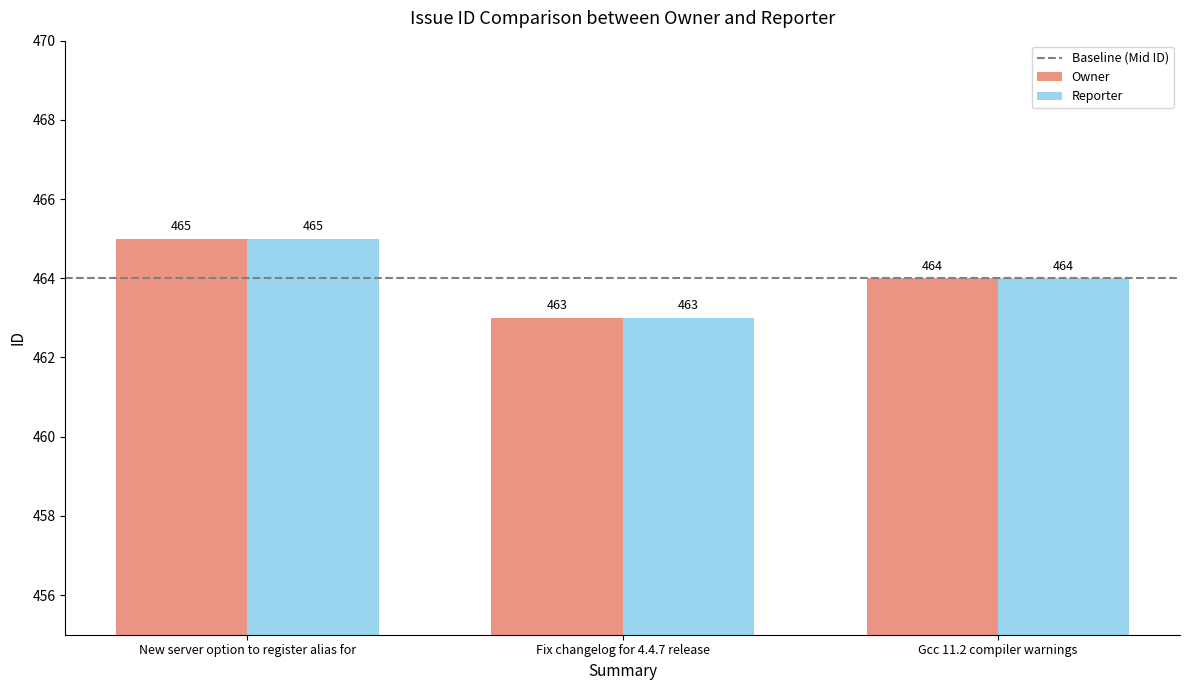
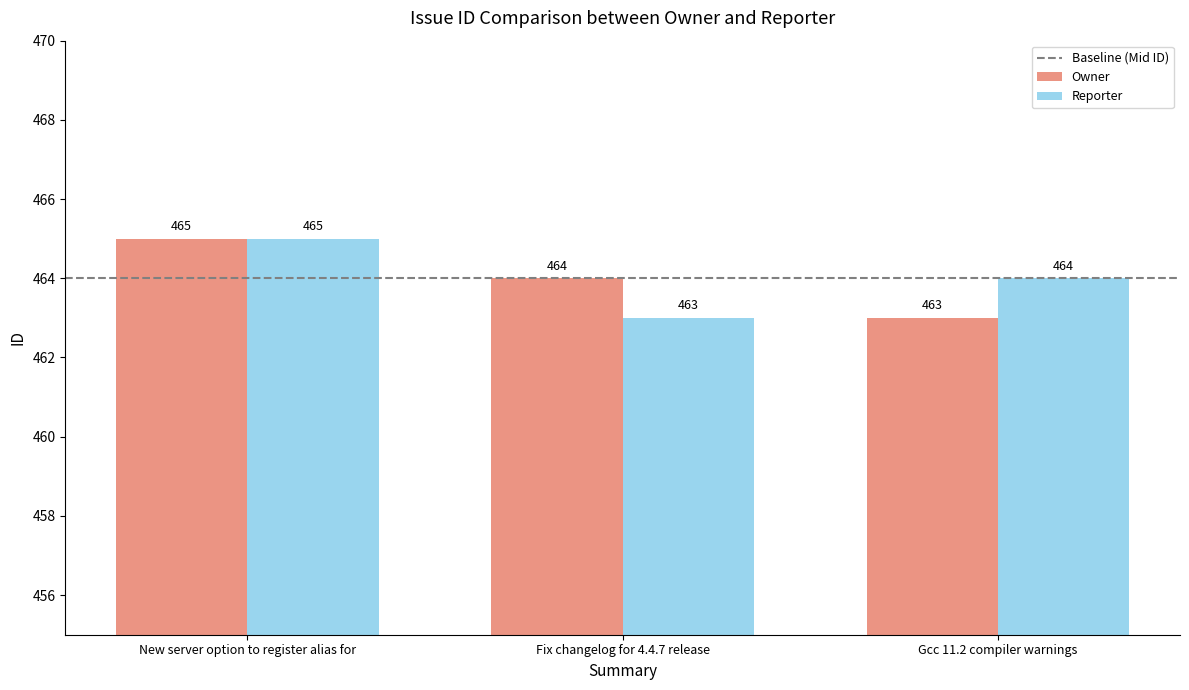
Owner, Fix changelog for 4.4.7 release: 463 -> 464
Owner, Gcc 11.2 compiler warnings: 464 -> 463
